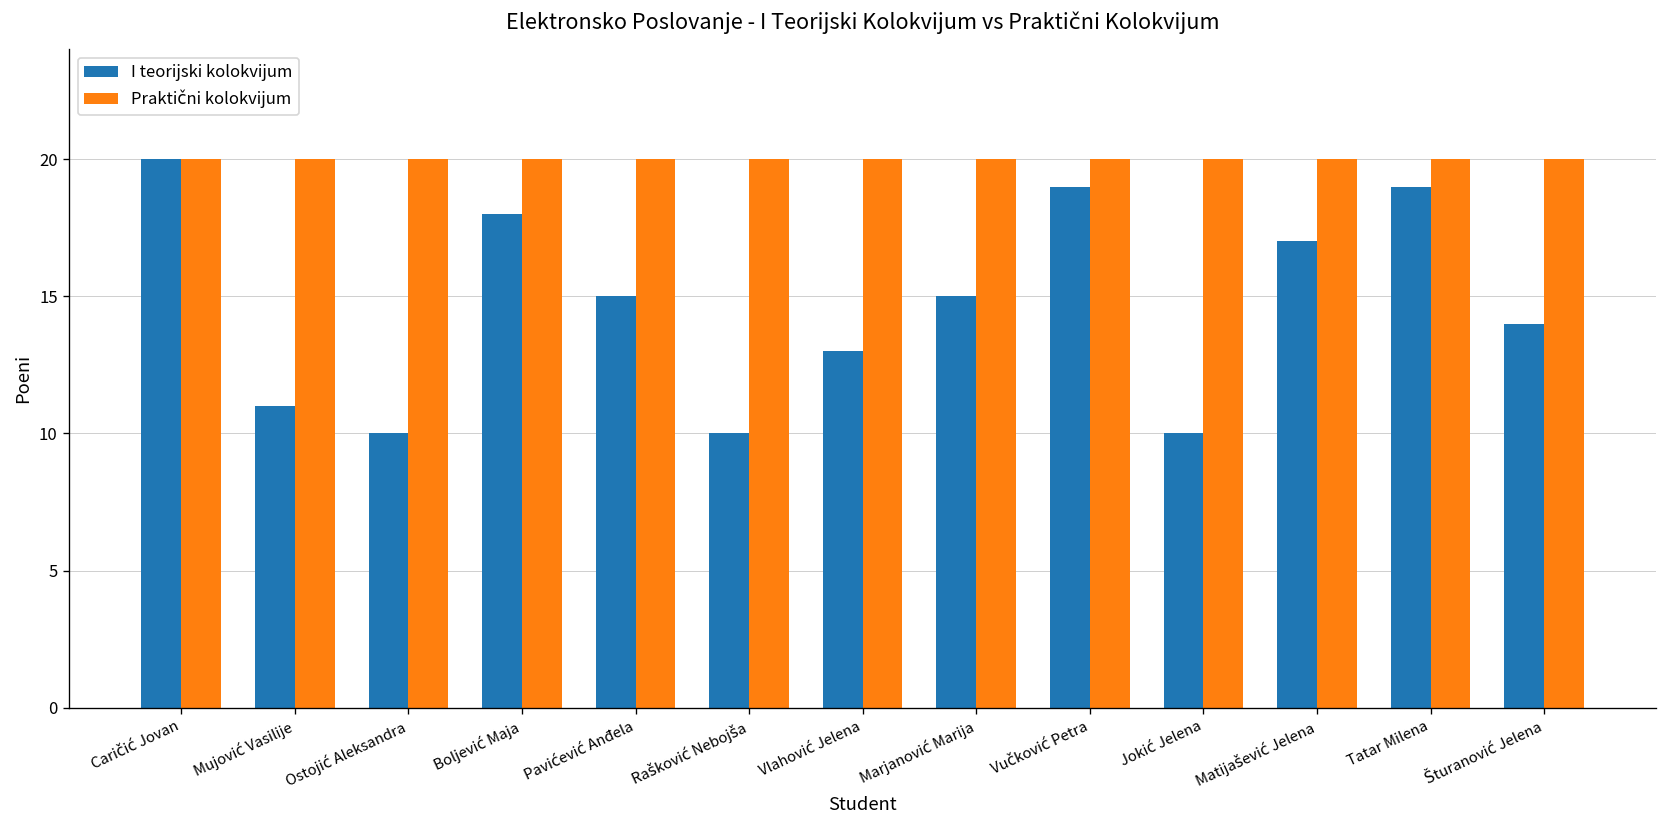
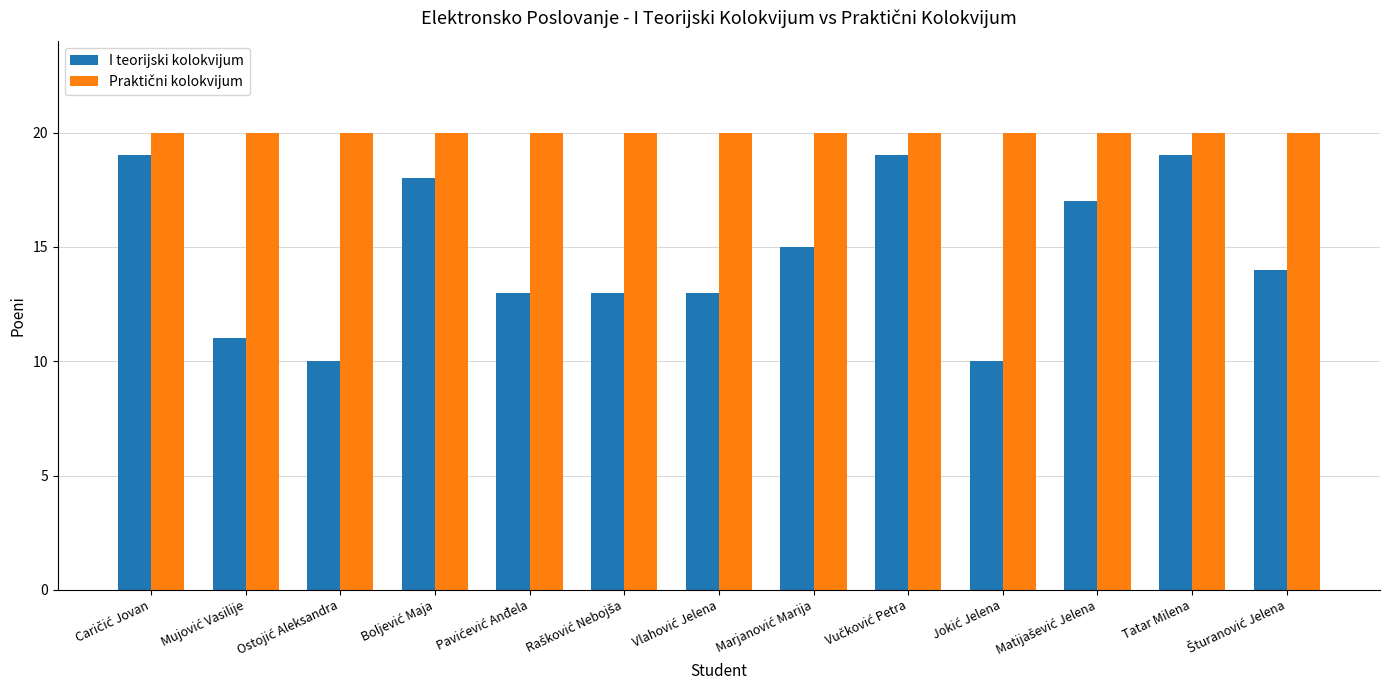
I teorijski kolokvijum, Caričić Jovan: 20 -> 19
I teorijski kolokvijum, Pavićević Anđela: 15 -> 13
I teorijski kolokvijum, Rašković Nebojša: 10 -> 13
